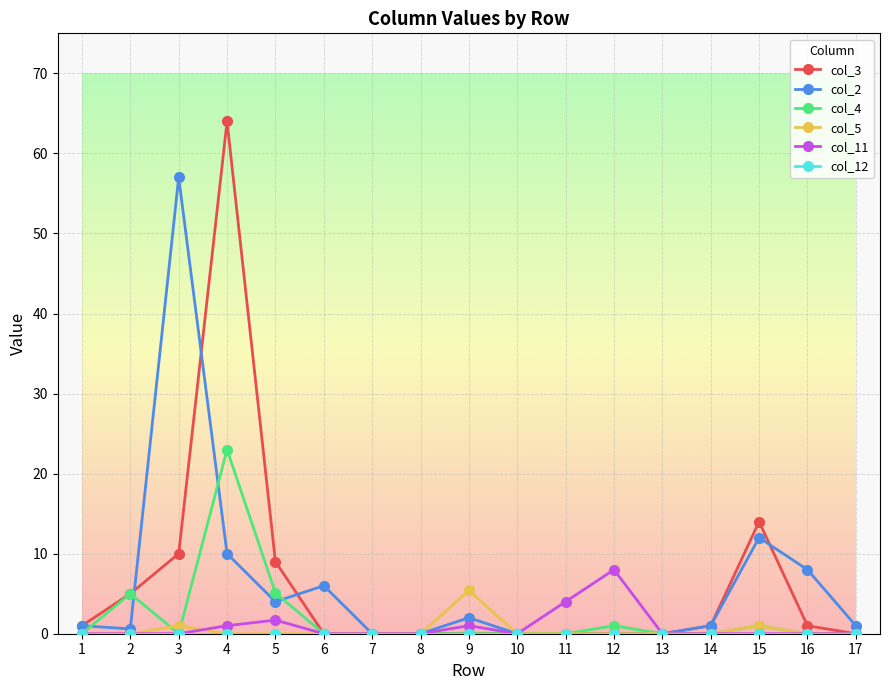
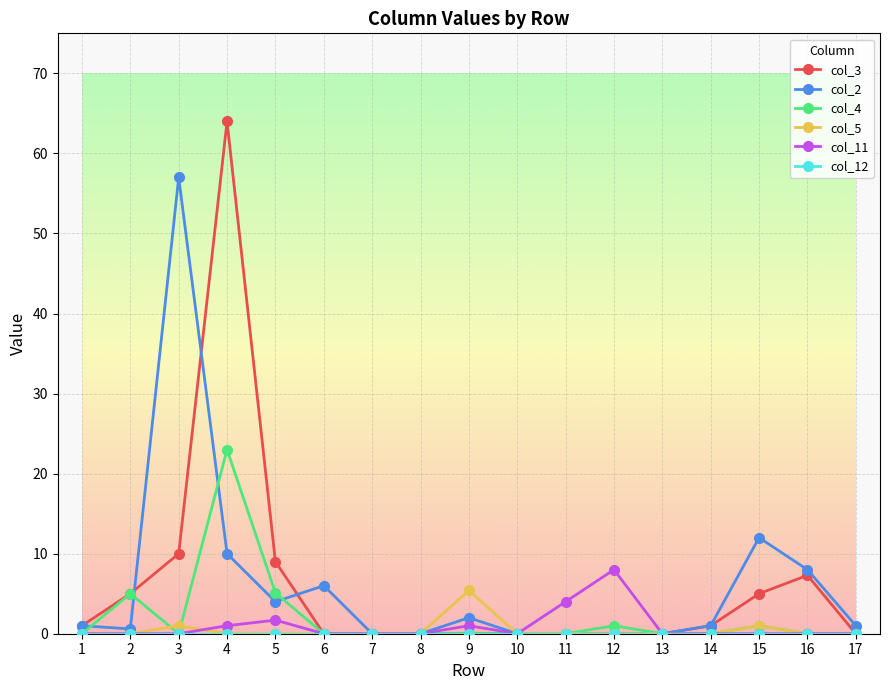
col_3, 15: 14 -> 5
col_3, 16: 1 -> 7
